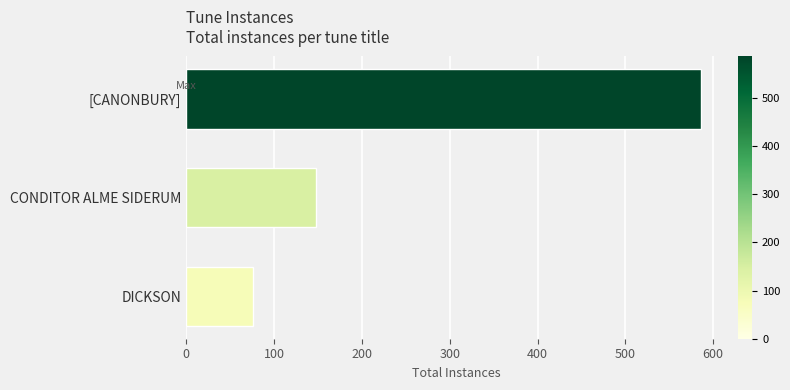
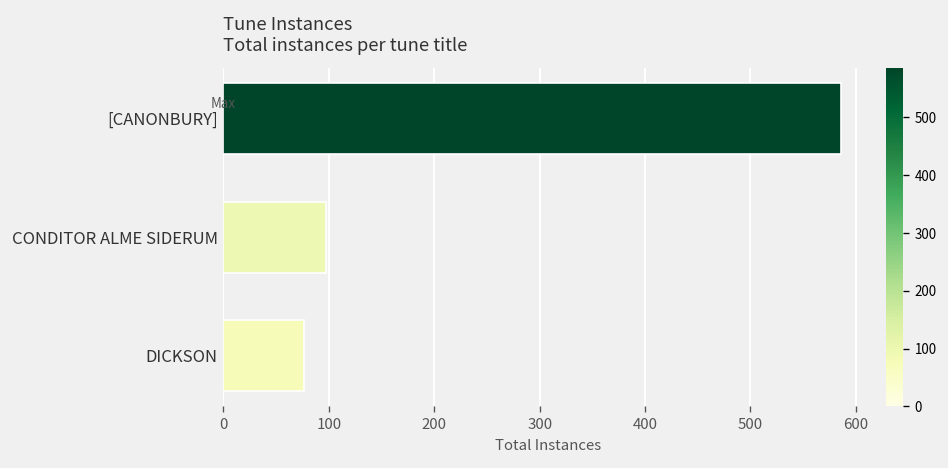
CONDITOR ALME SIDERUM: 150 -> 100
